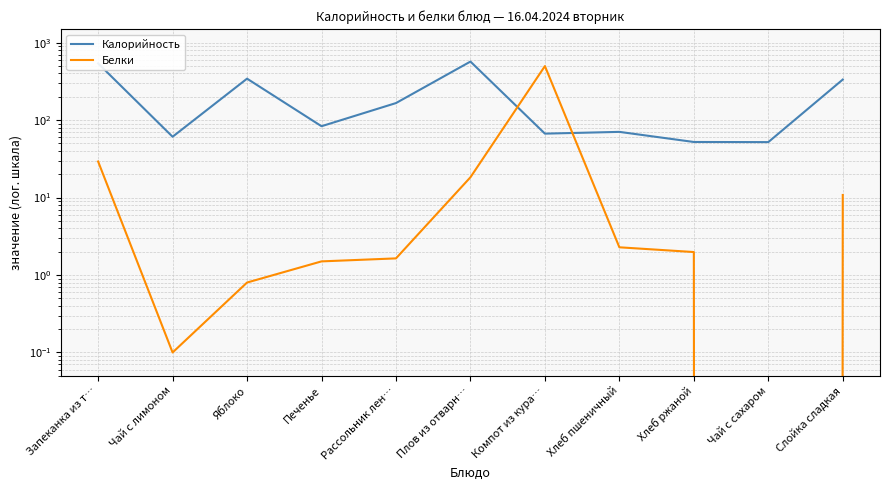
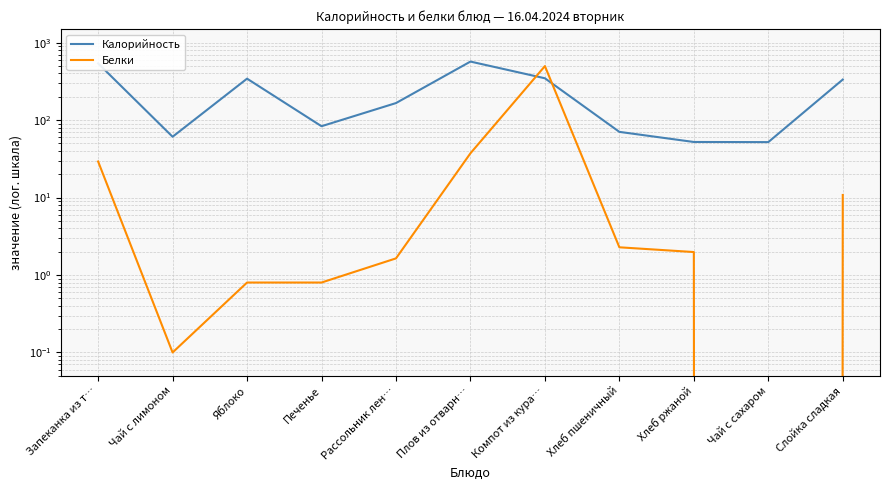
Белки, Печенье: 1.5 -> 0.8
Белки, Плов из отварн…: 18 -> 40
Калорийность, Компот из кура…: 70 -> 300
